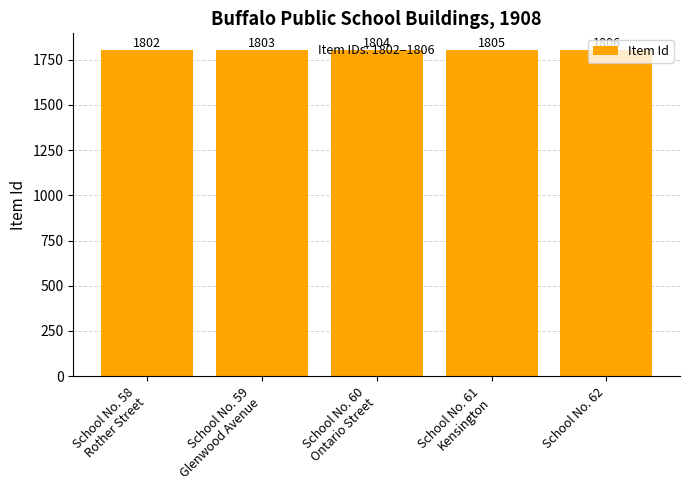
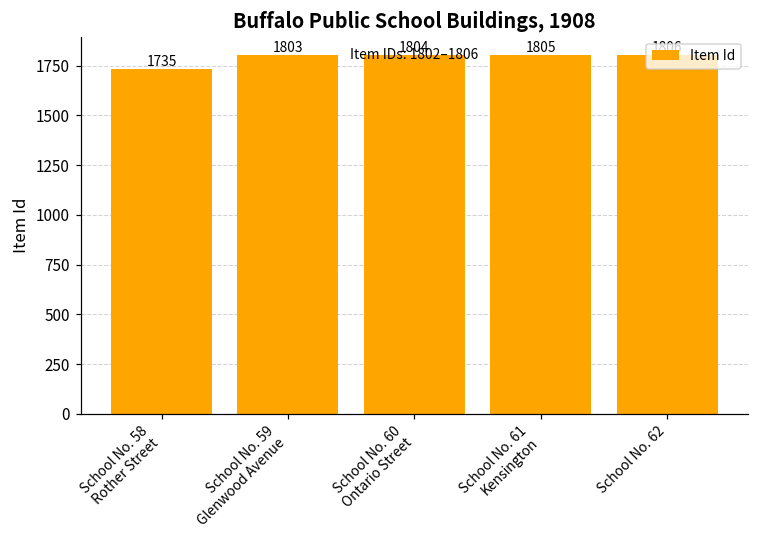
School No. 58 Rother Street: 1802 -> 1735
